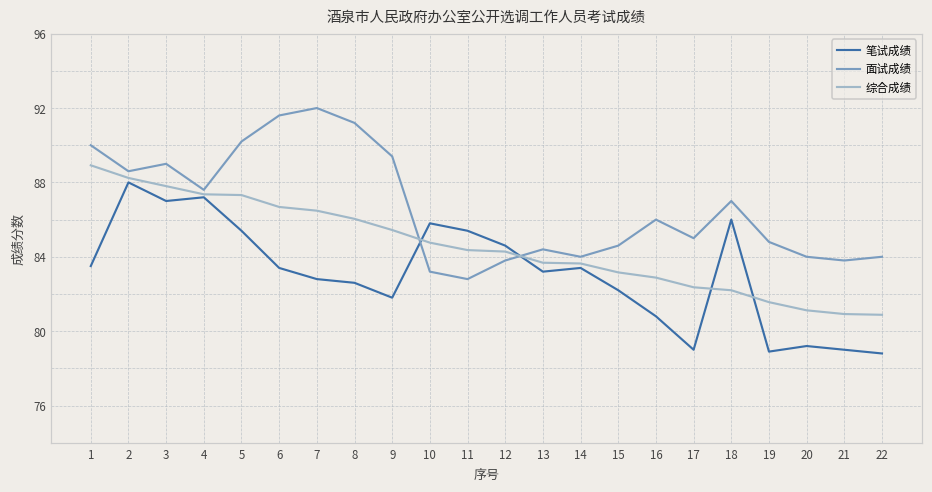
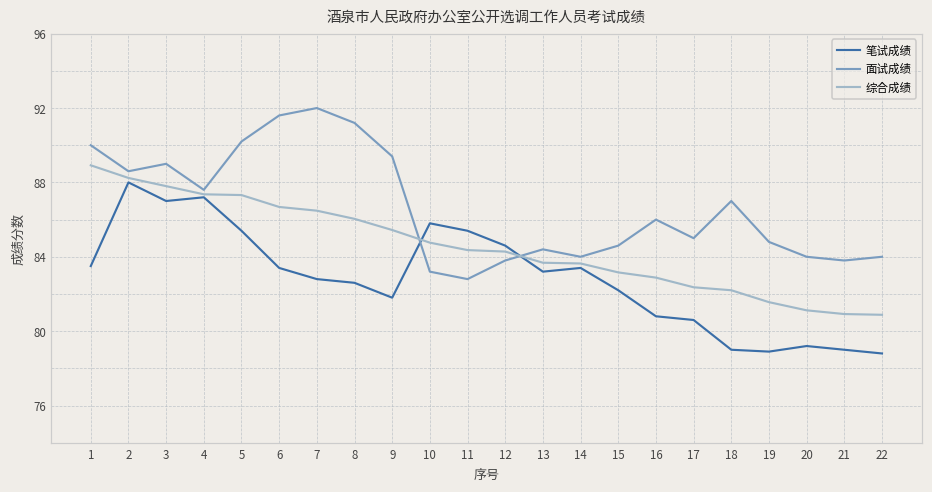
笔试成绩, 17: 79.0 -> 80.6
笔试成绩, 18: 86 -> 79
